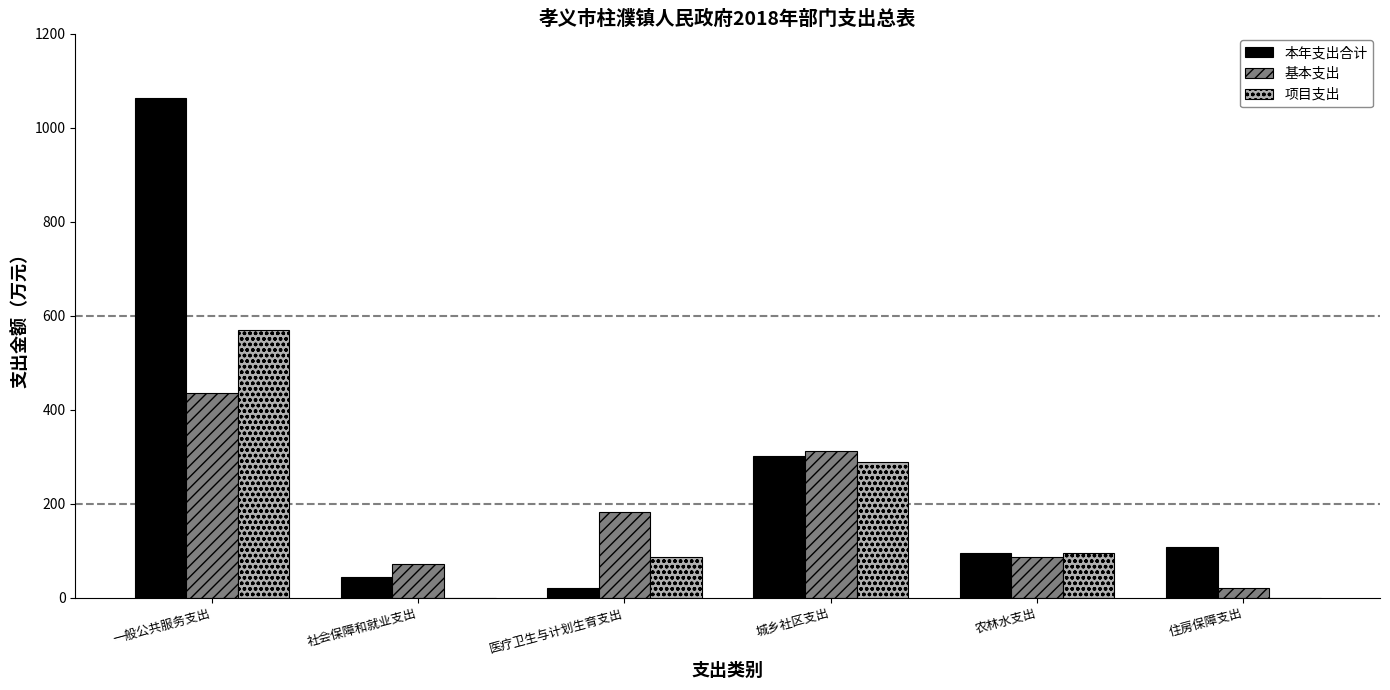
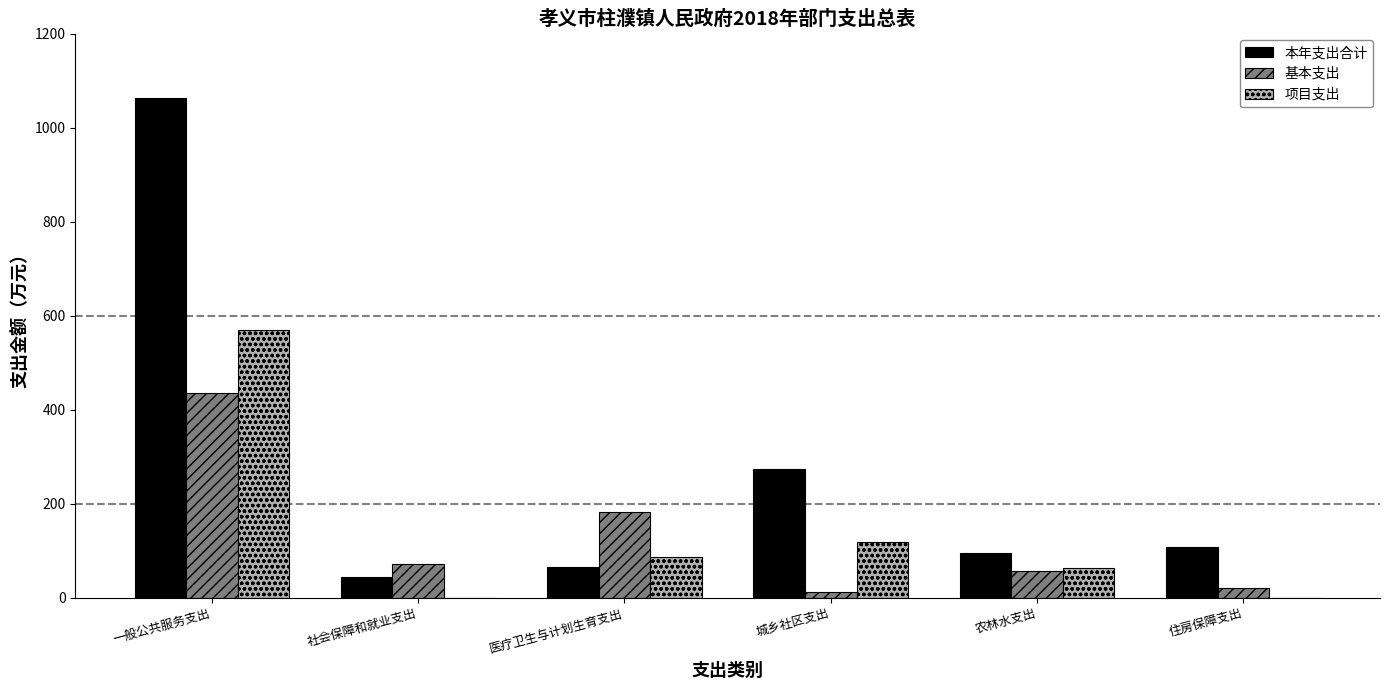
本年支出合计, 医疗卫生与计划生育支出: 20 -> 60
本年支出合计, 城乡社区支出: 300 -> 270
基本支出, 城乡社区支出: 310 -> 10
项目支出, 城乡社区支出: 290 -> 120
基本支出, 农林水支出: 90 -> 60
项目支出, 农林水支出: 100 -> 60
